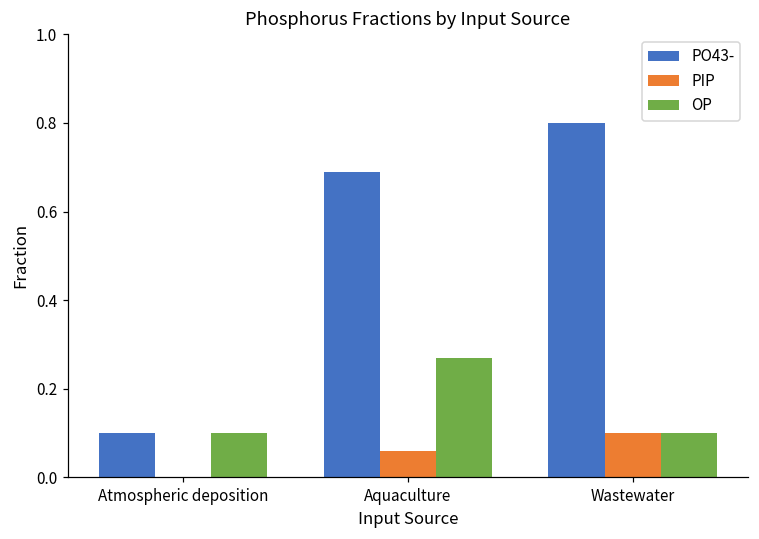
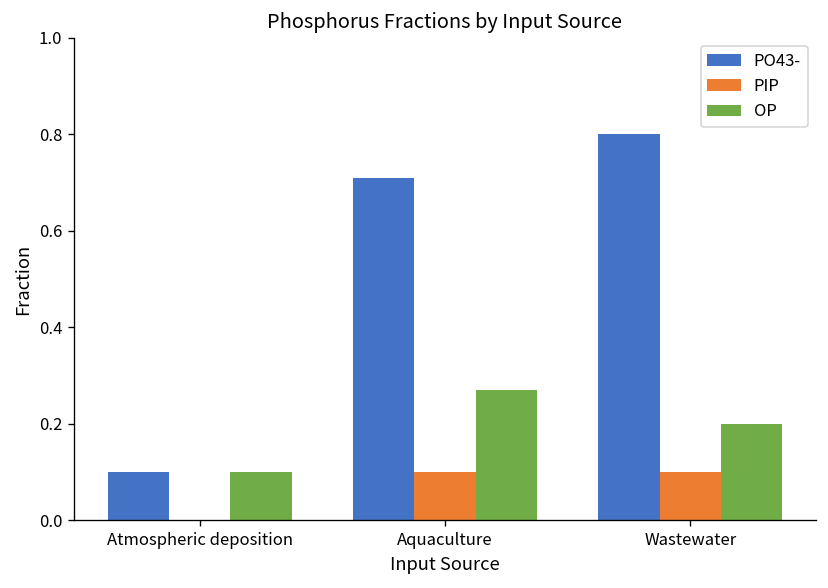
PO43-, Aquaculture: 0.69 -> 0.71
PIP, Aquaculture: 0.06 -> 0.10
OP, Wastewater: 0.1 -> 0.2
